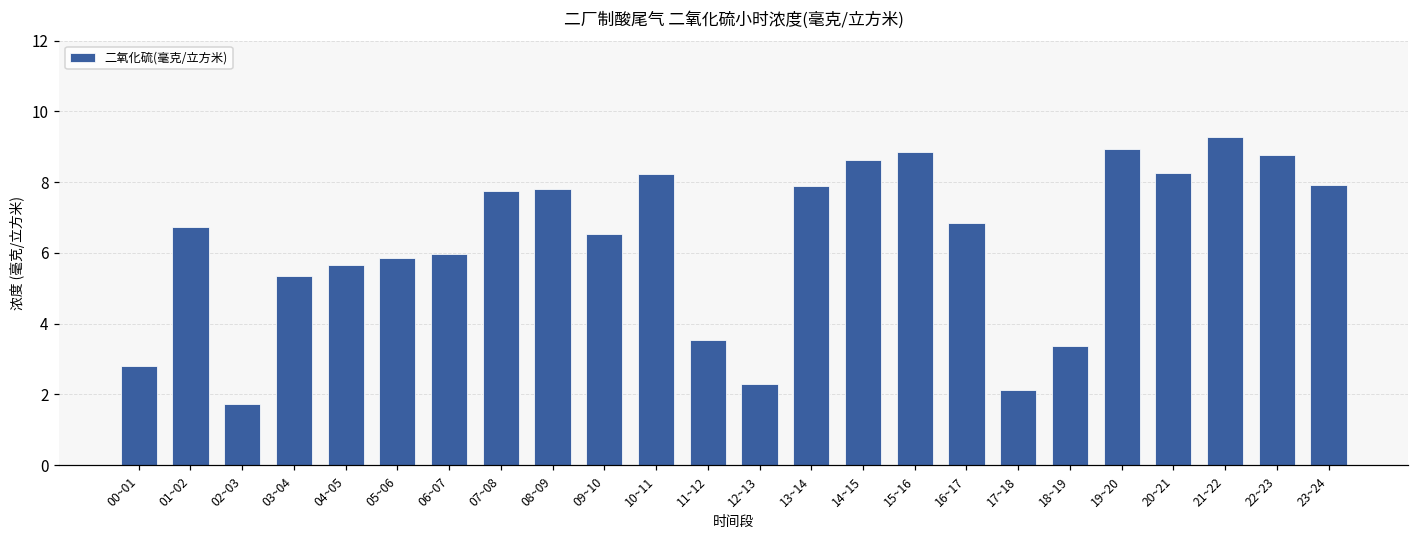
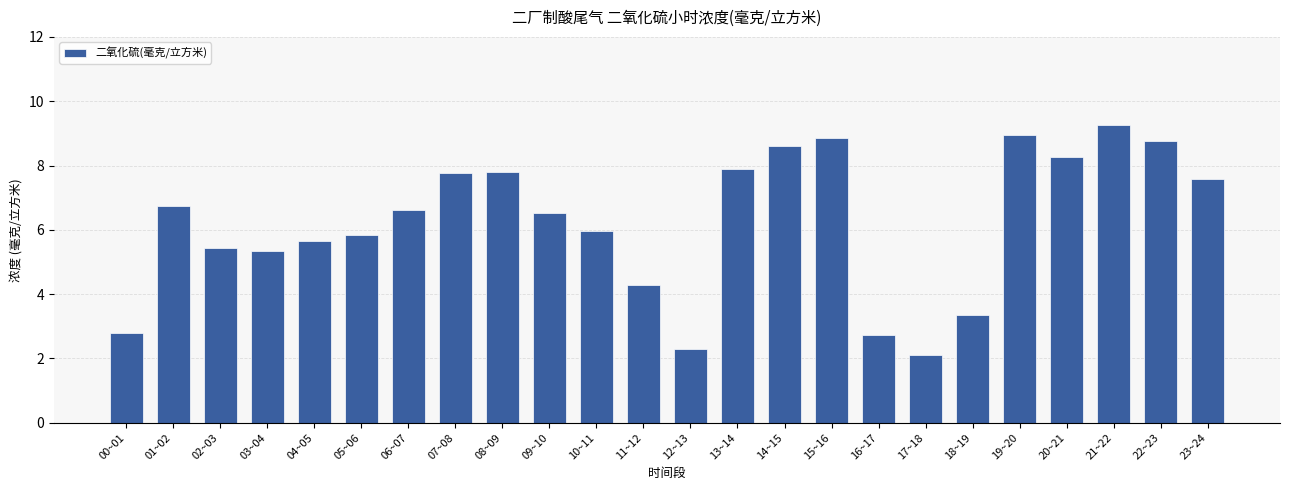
02~03: 1.7 -> 5.4
06~07: 6.0 -> 6.6
10~11: 8.2 -> 6.0
11~12: 3.5 -> 4.3
16~17: 6.8 -> 2.7
23~24: 7.9 -> 7.6
